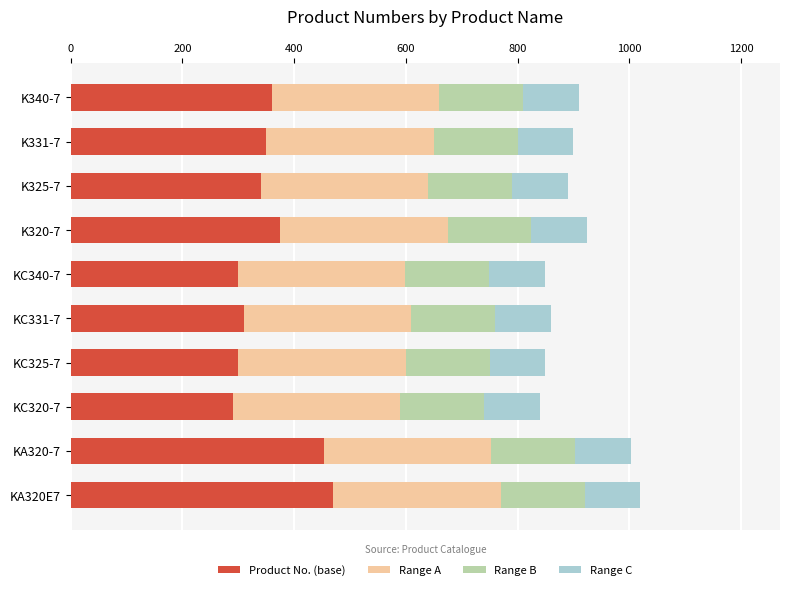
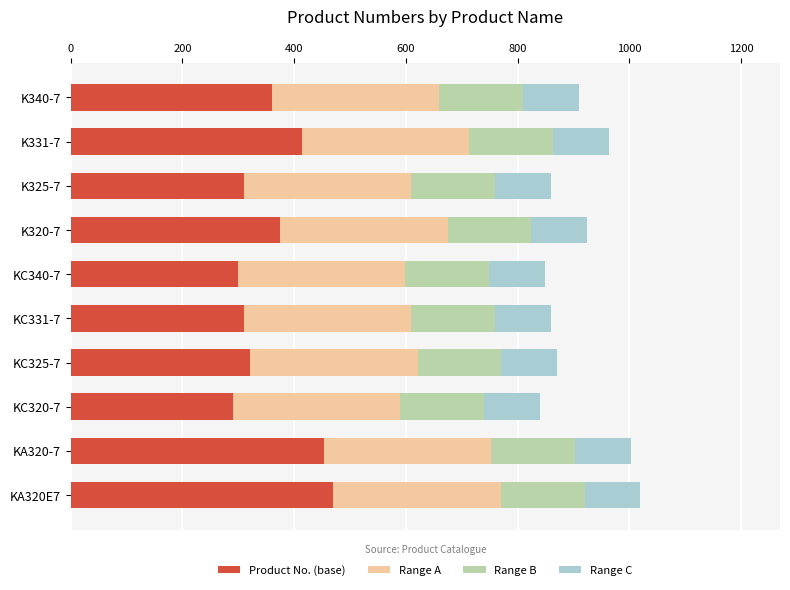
Product No. (base), K331-7: 350 -> 410
Product No. (base), K325-7: 340 -> 310
Product No. (base), KC325-7: 300 -> 320
